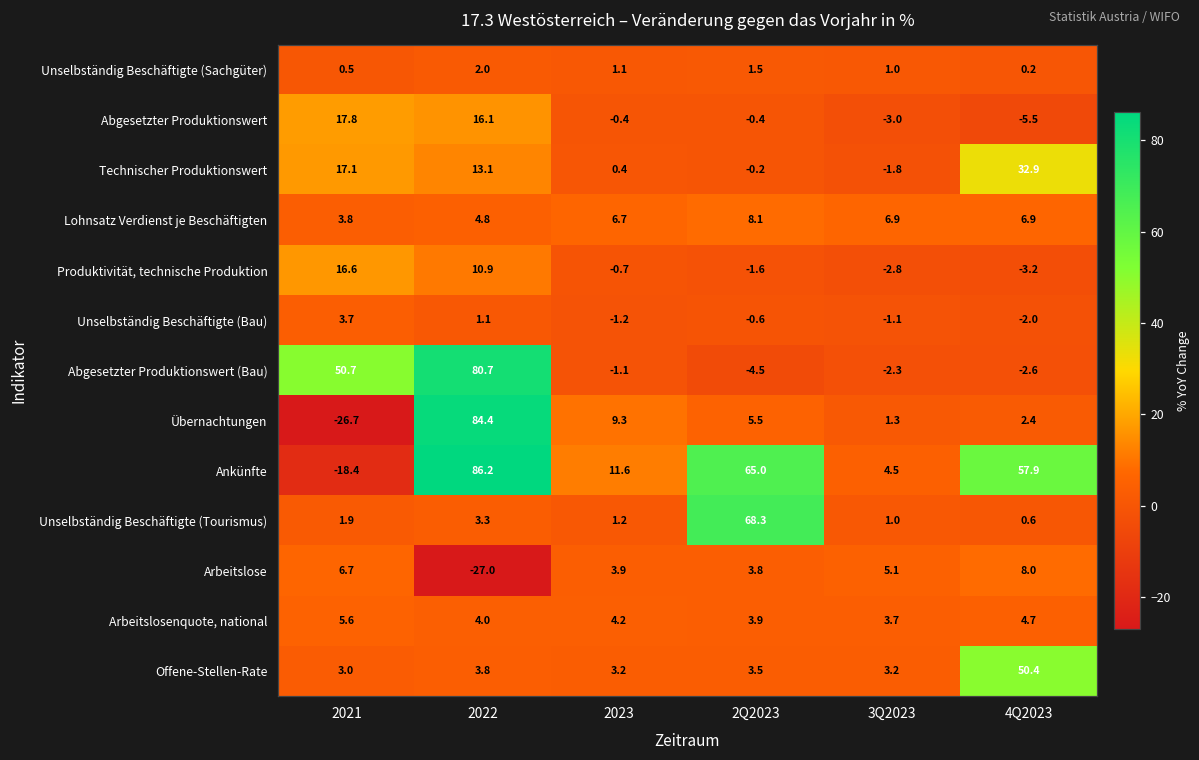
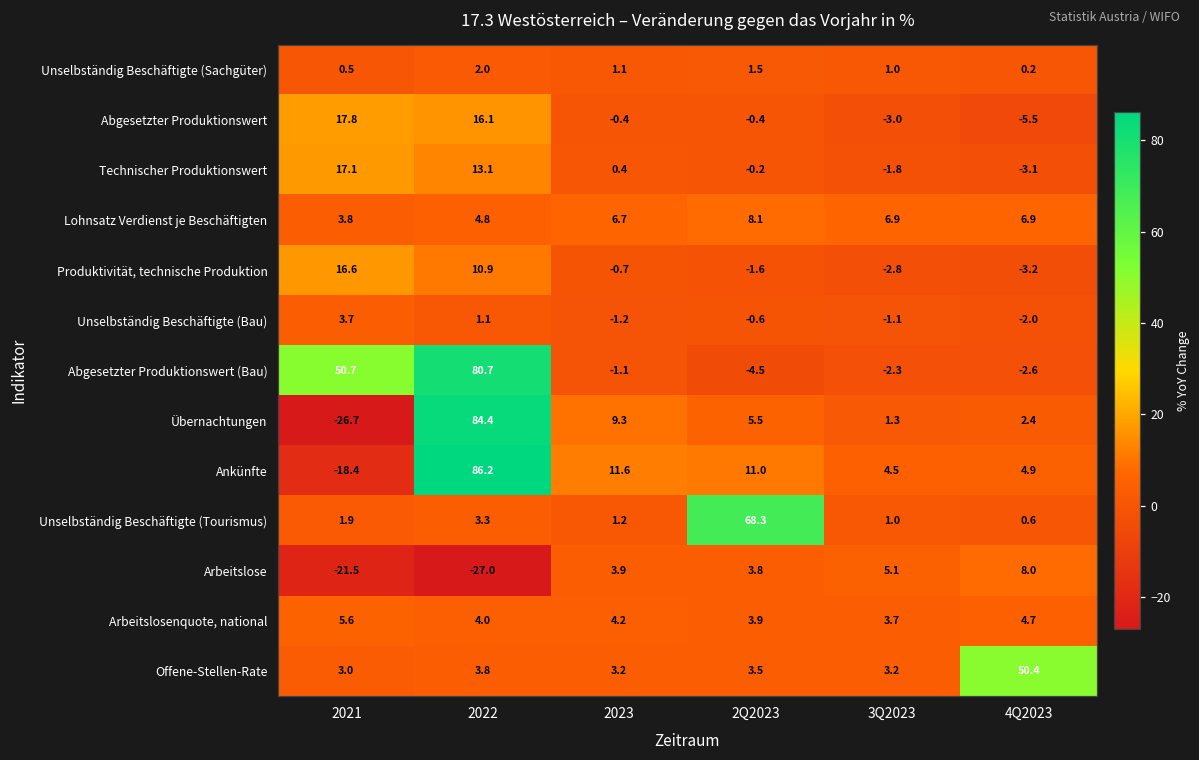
Technischer Produktionswert, 4Q2023: 32.9 -> -3.1
Ankünfte, 2Q2023: 65.0 -> 11.0
Ankünfte, 4Q2023: 57.9 -> 4.9
Arbeitslose, 2021: 6.7 -> -21.5
